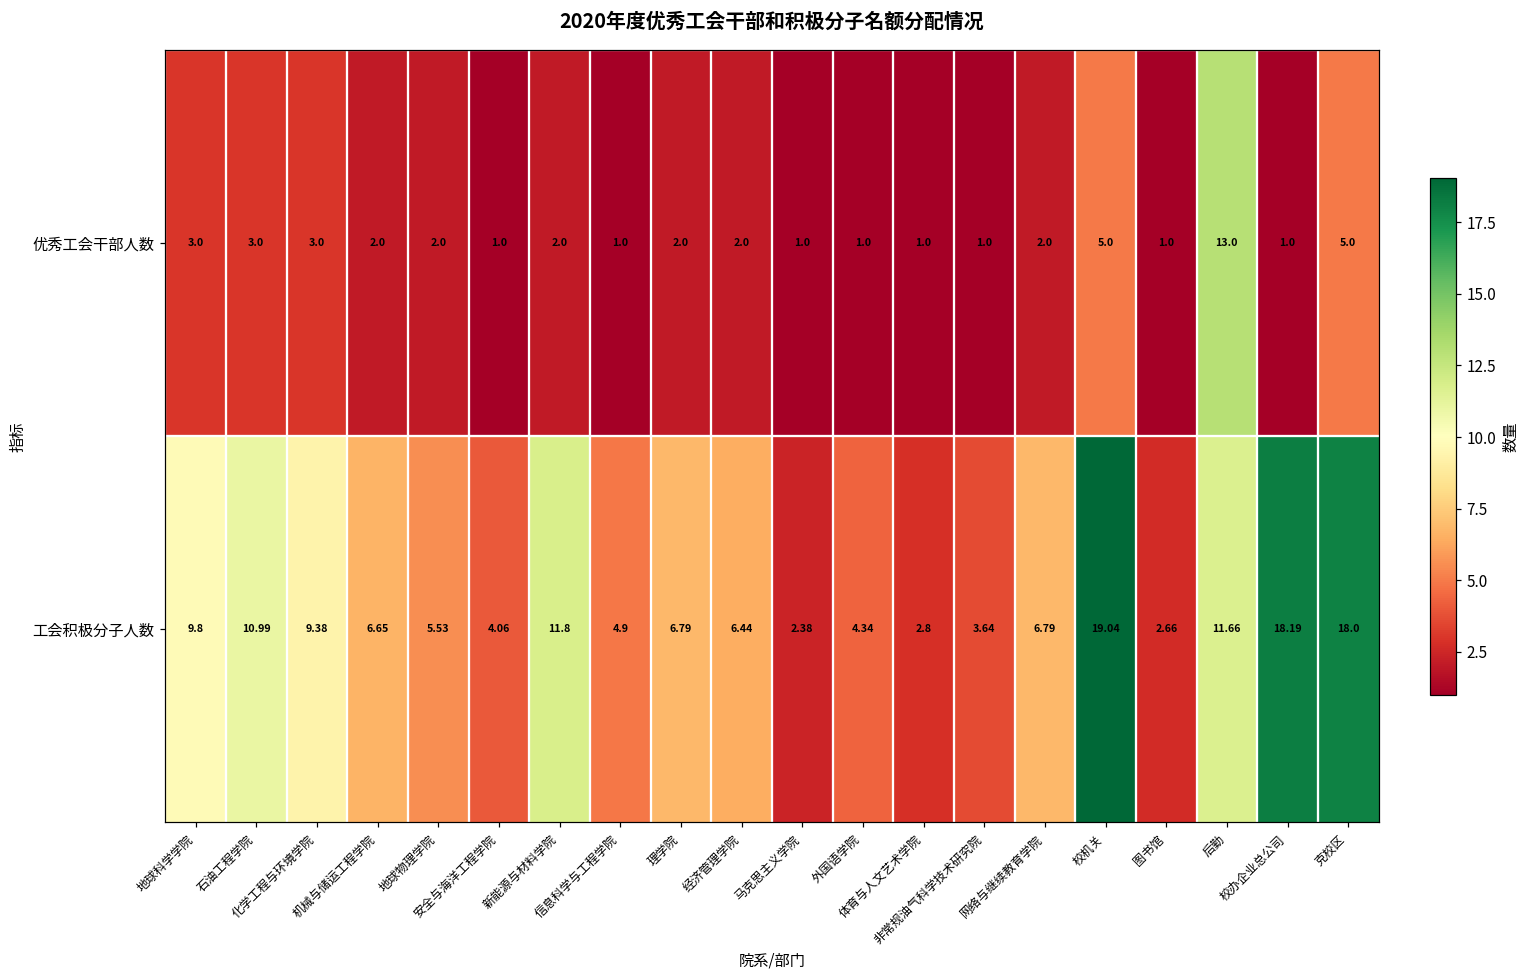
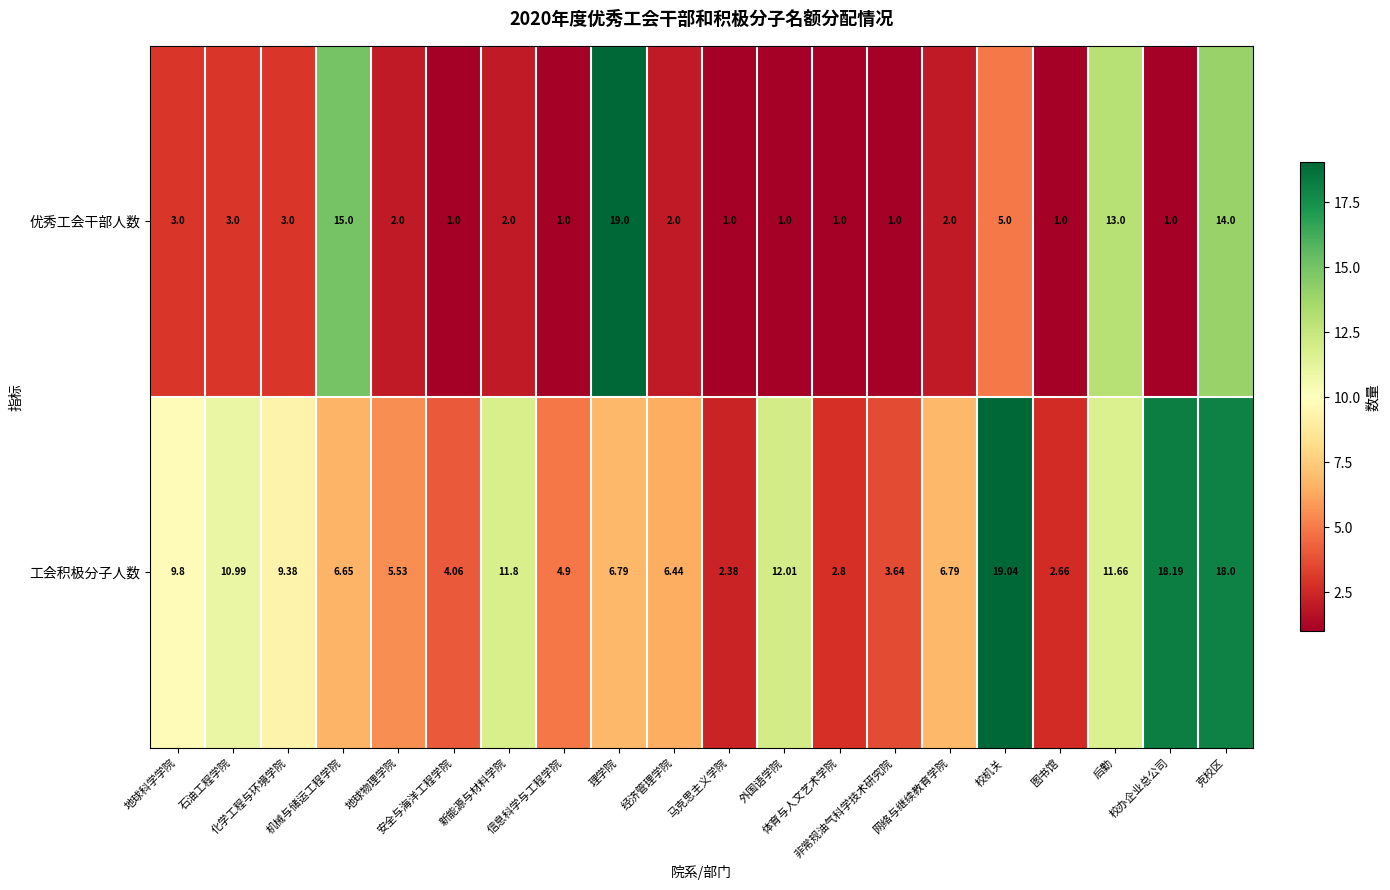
优秀工会干部人数, 机械与储运工程学院: 2.0 -> 15.0
优秀工会干部人数, 理学院: 2.0 -> 19.0
优秀工会干部人数, 克校区: 5.0 -> 14.0
工会积极分子人数, 外国语学院: 4.34 -> 12.01
